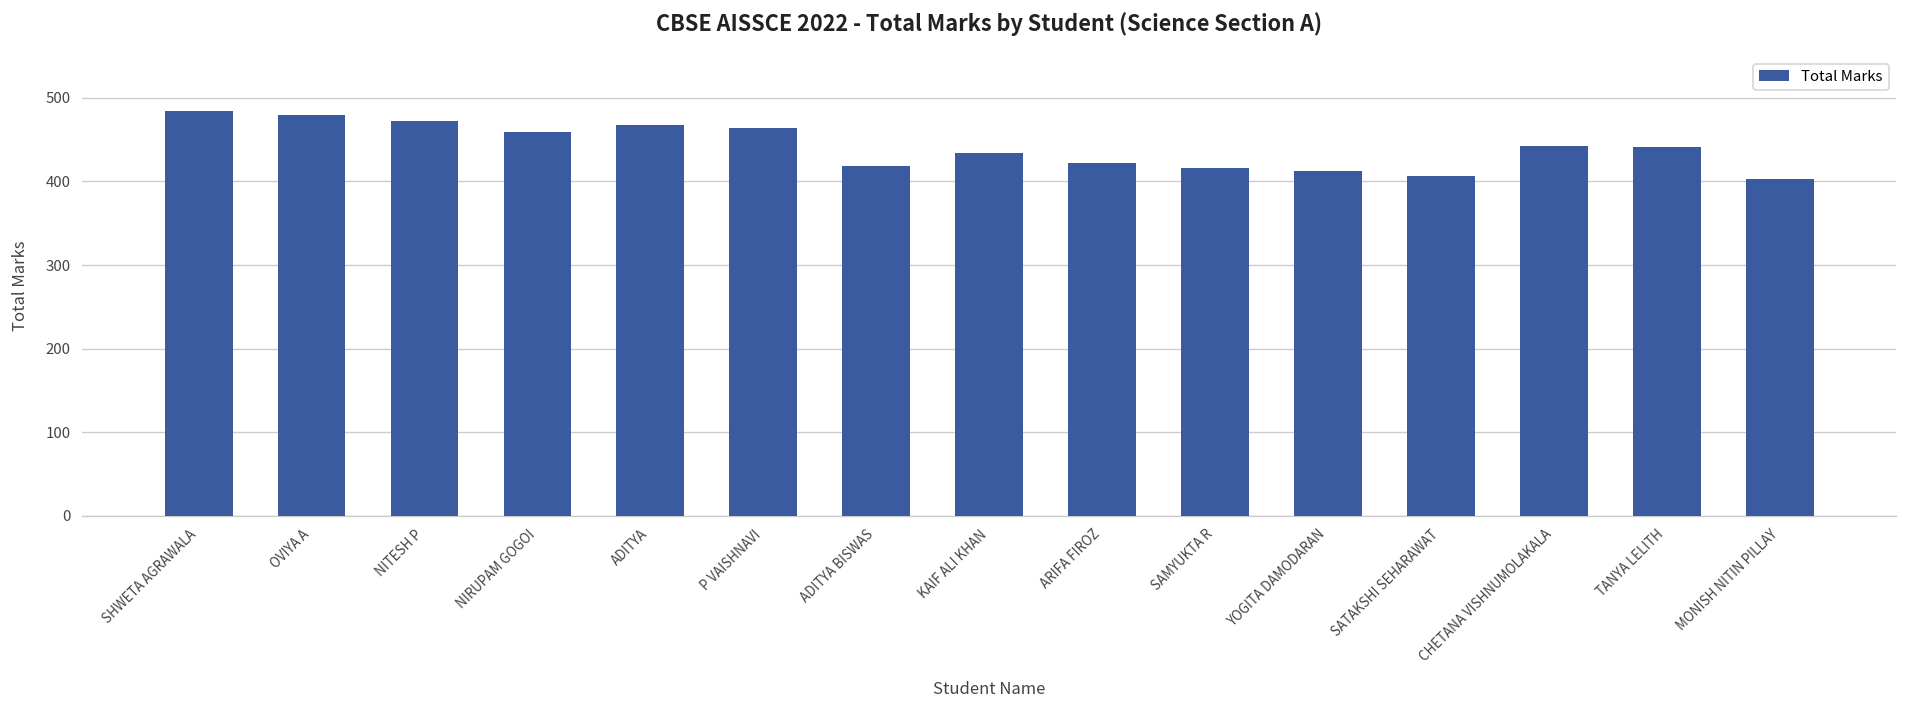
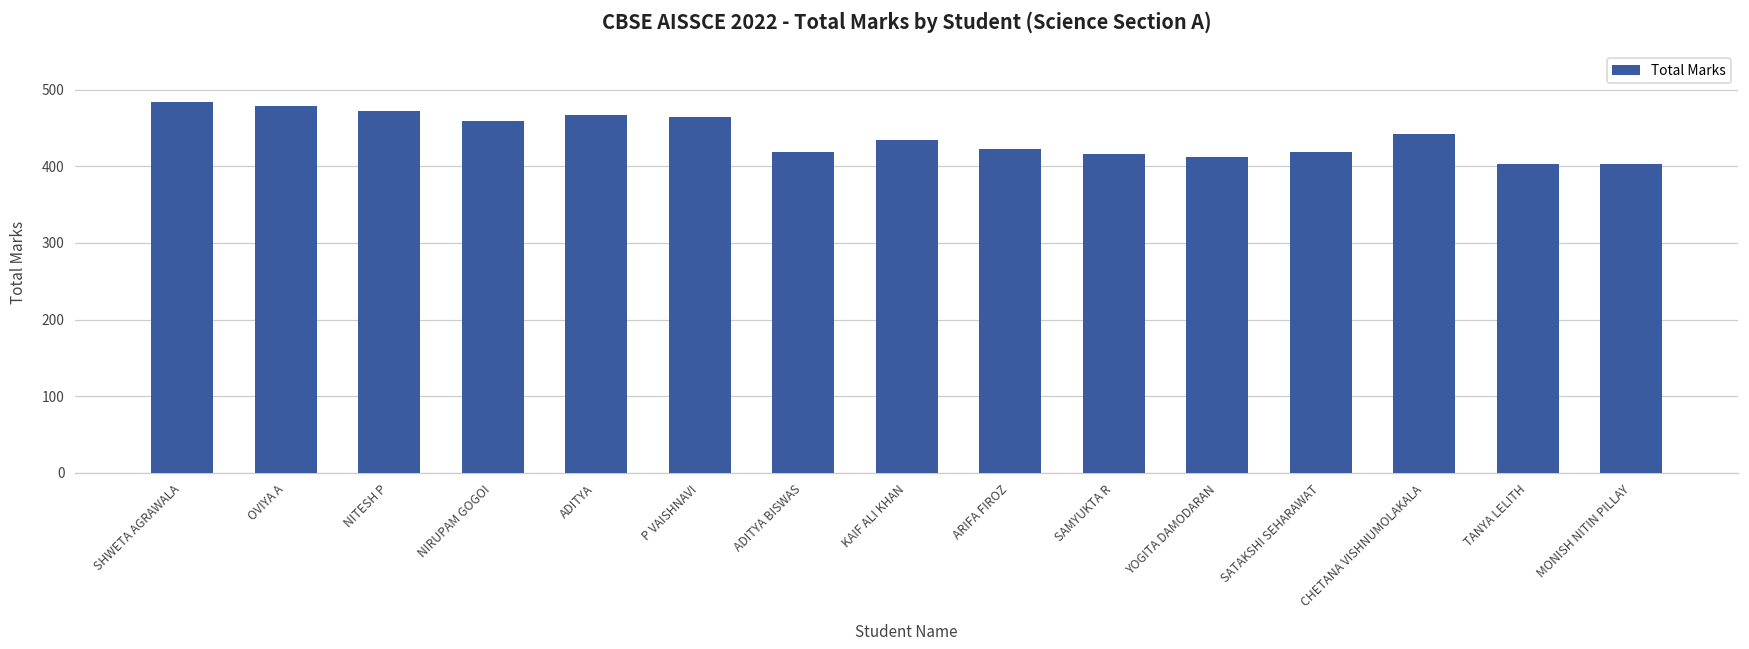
SATAKSHI SEHARAWAT: 410 -> 420
TANYA LELITH: 440 -> 400
